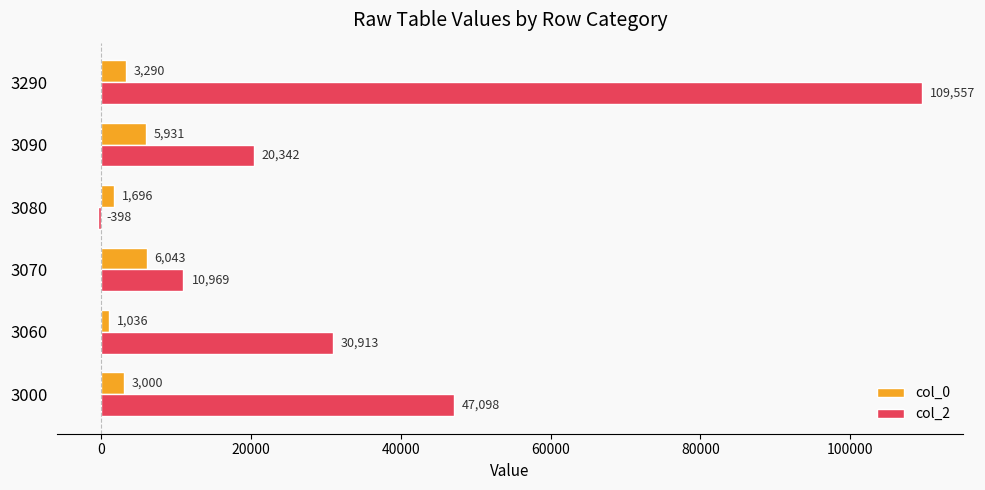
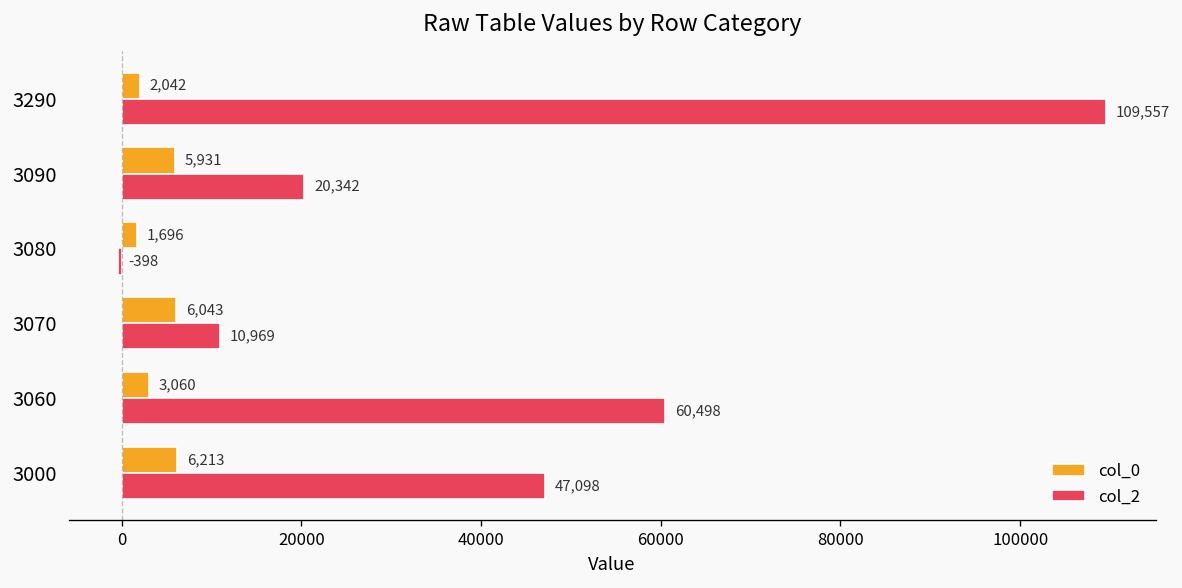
col_0, 3290: 3,290 -> 2,042
col_0, 3060: 1,036 -> 3,060
col_2, 3060: 30,913 -> 60,498
col_0, 3000: 3,000 -> 6,213
